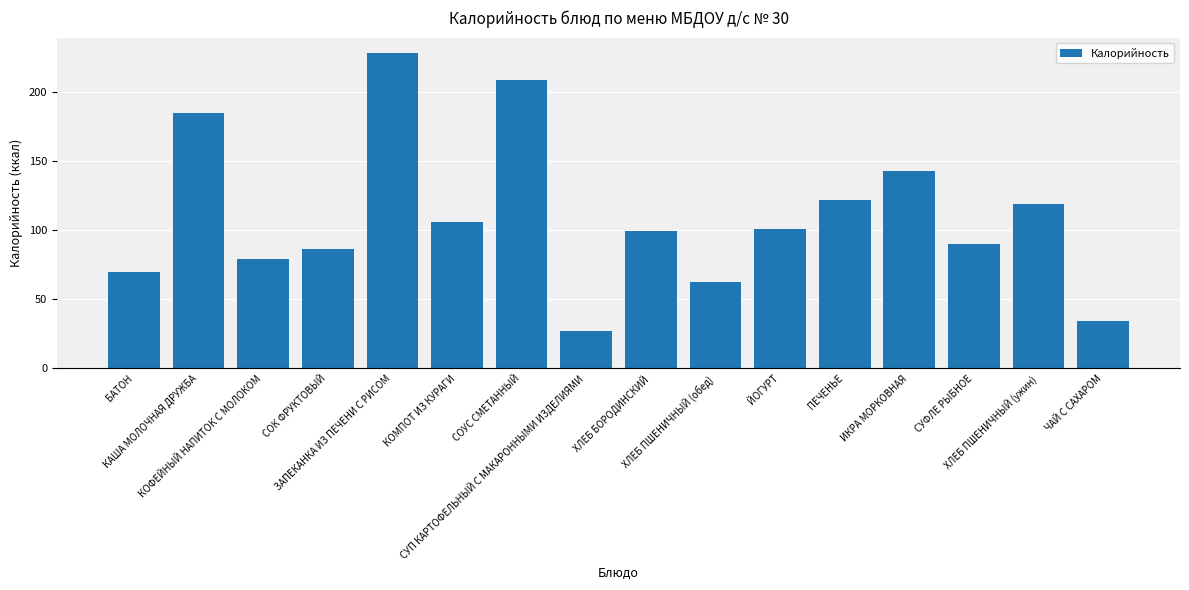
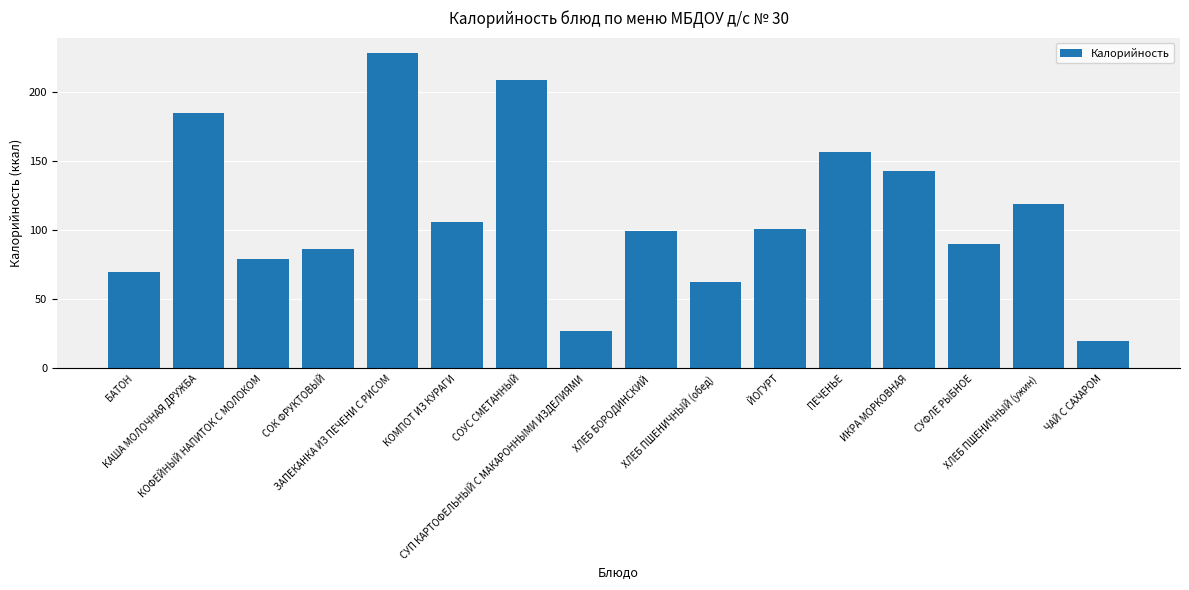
ПЕЧЕНЬЕ: 122 -> 157
ЧАЙ С САХАРОМ: 34 -> 20
